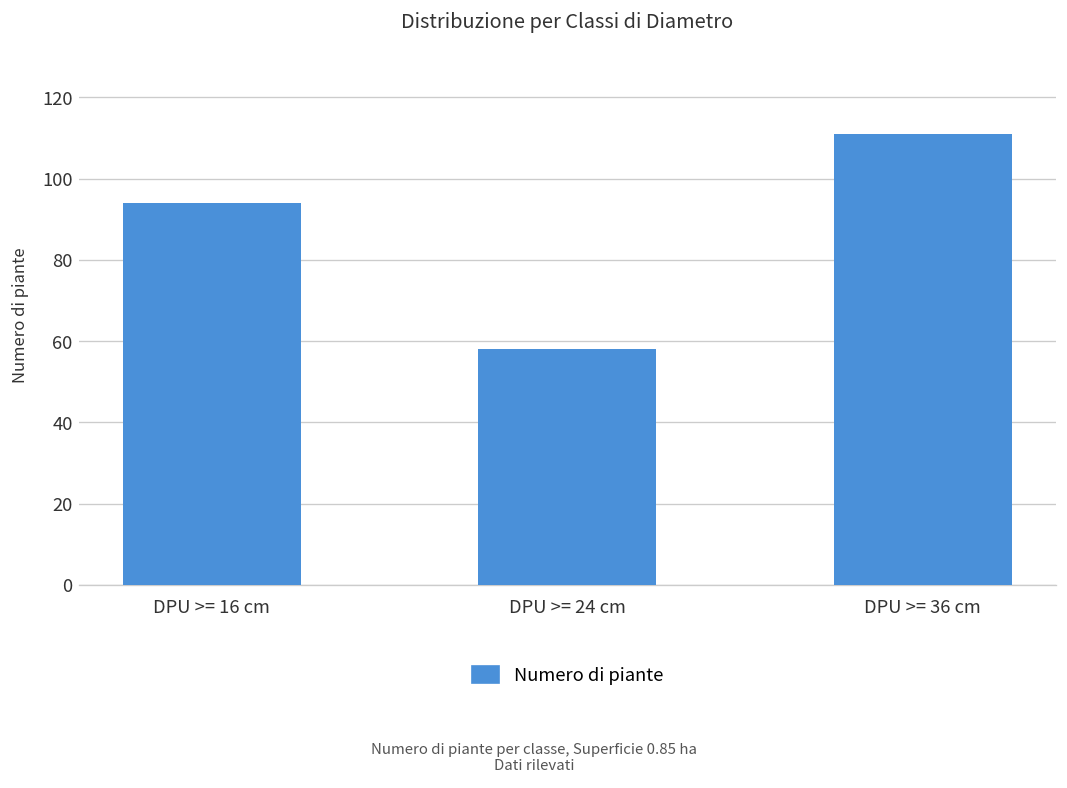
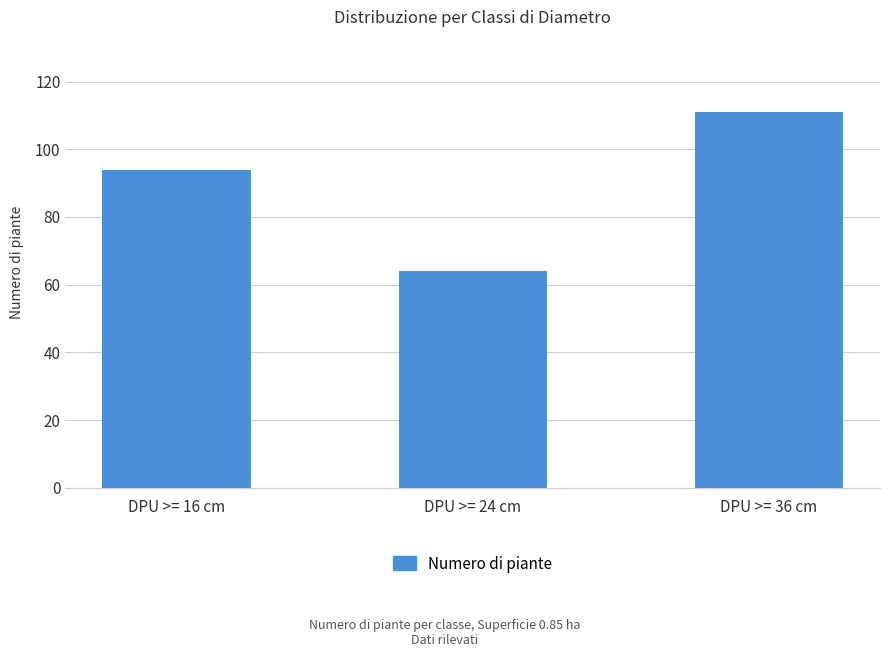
DPU >= 24 cm: 58 -> 64
